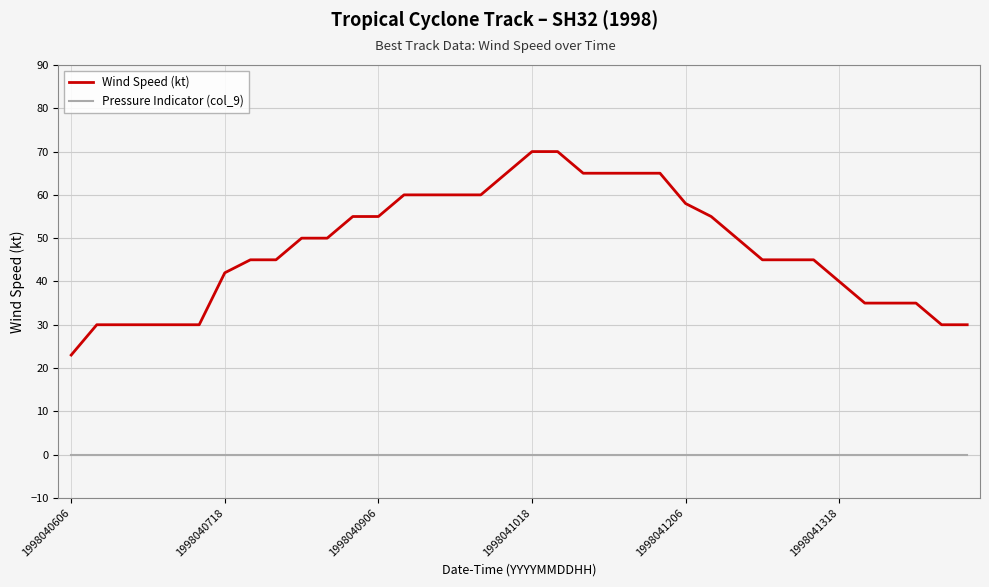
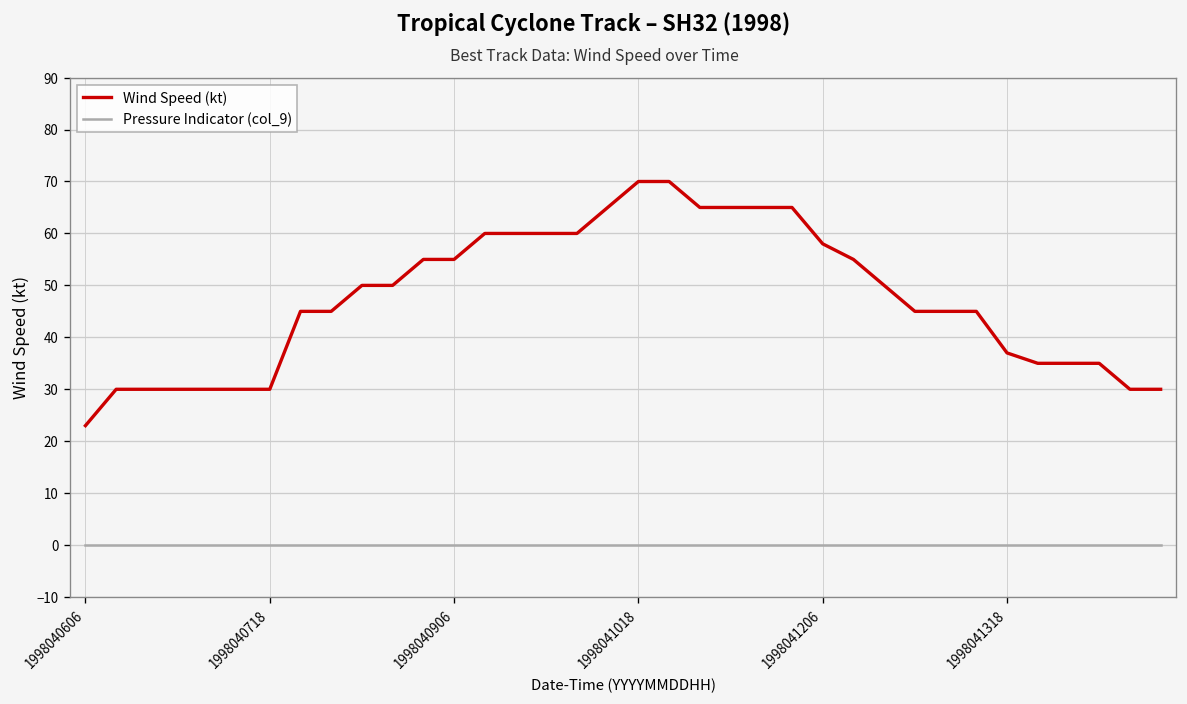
Wind Speed (kt), 1998040718: 42 -> 30
Wind Speed (kt), 1998041318: 40 -> 37
